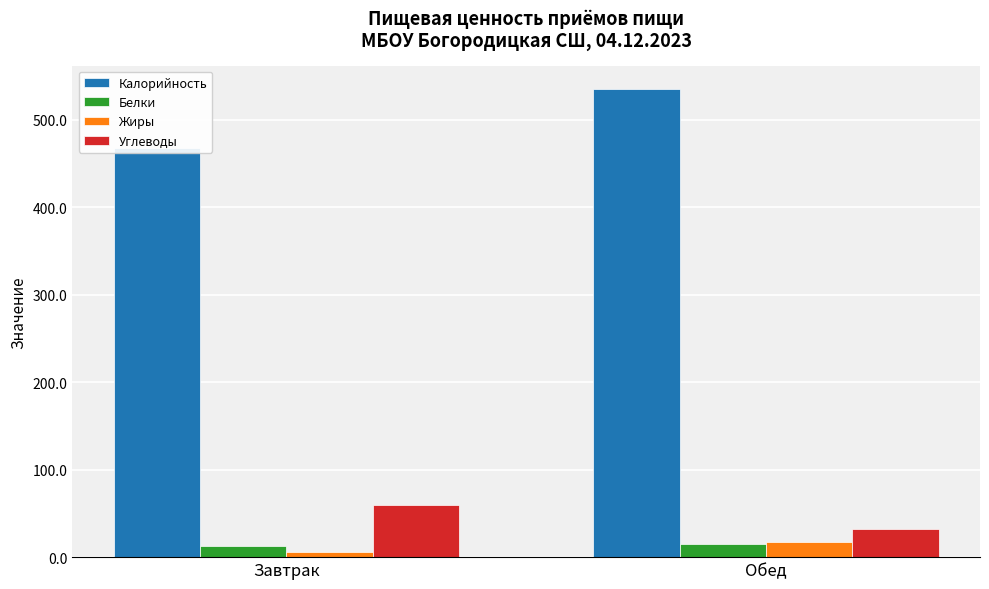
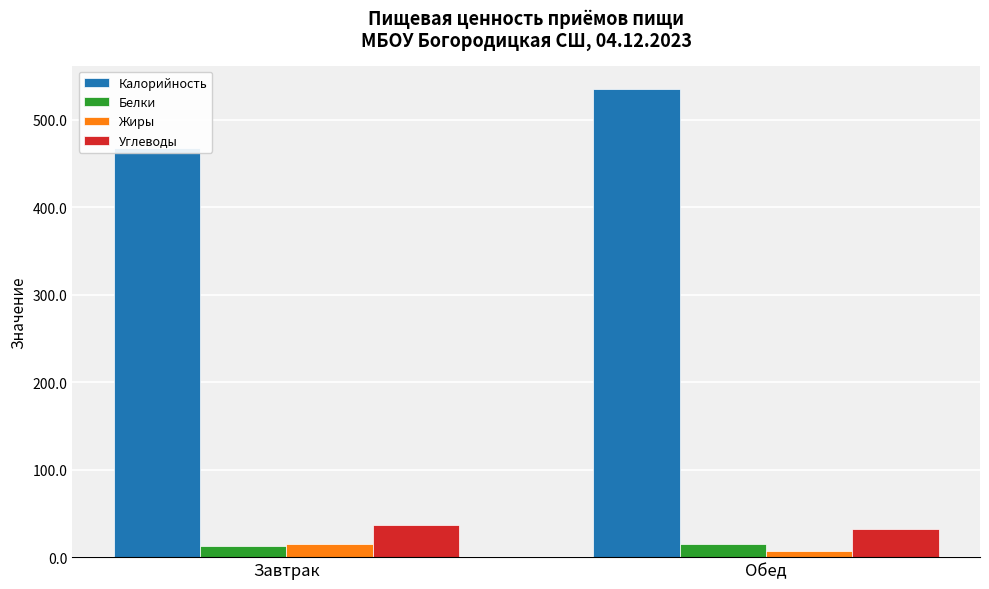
Жиры, Завтрак: 10 -> 20
Углеводы, Завтрак: 60 -> 40
Жиры, Обед: 20 -> 10
